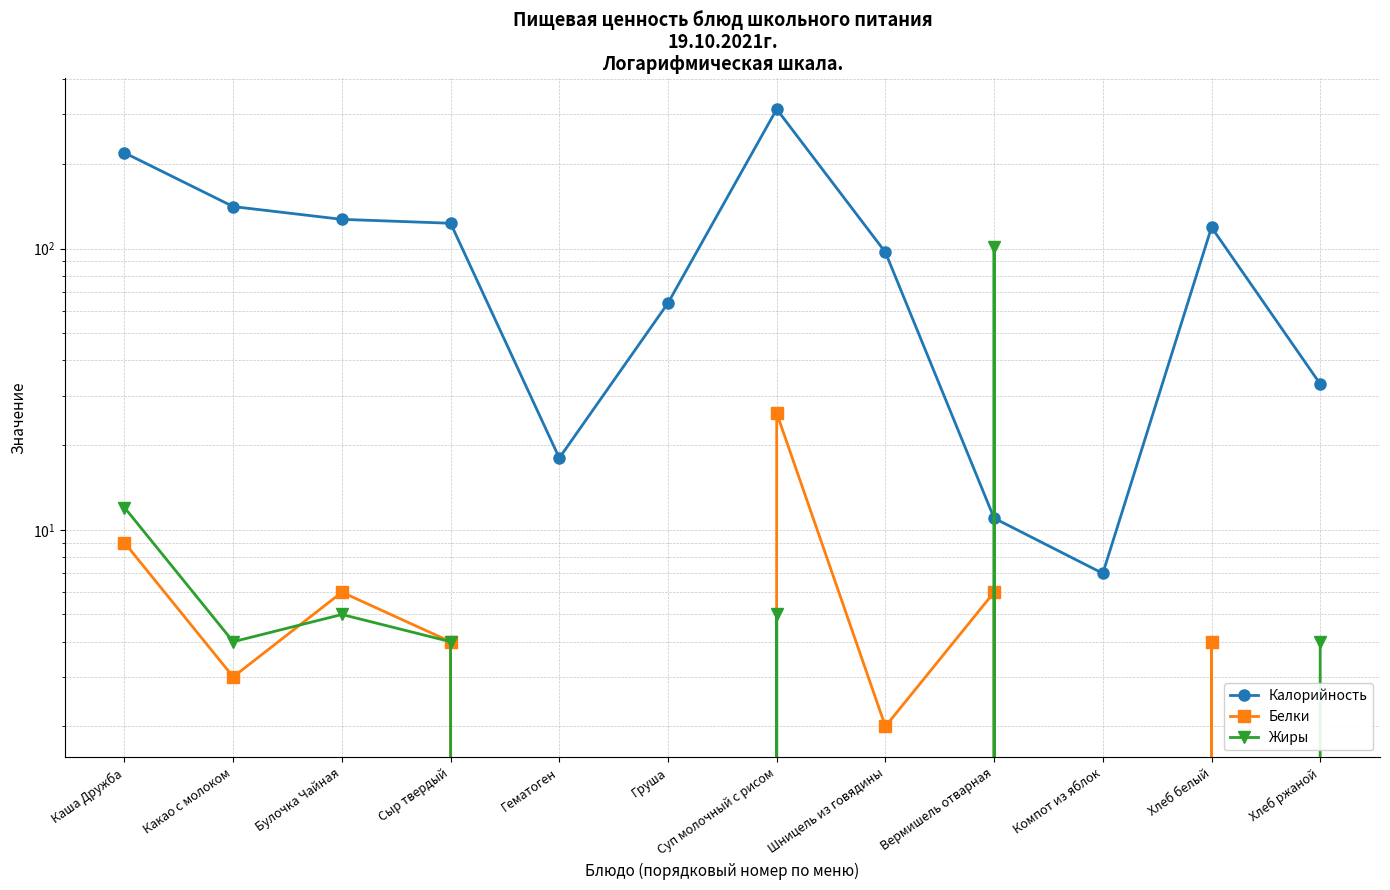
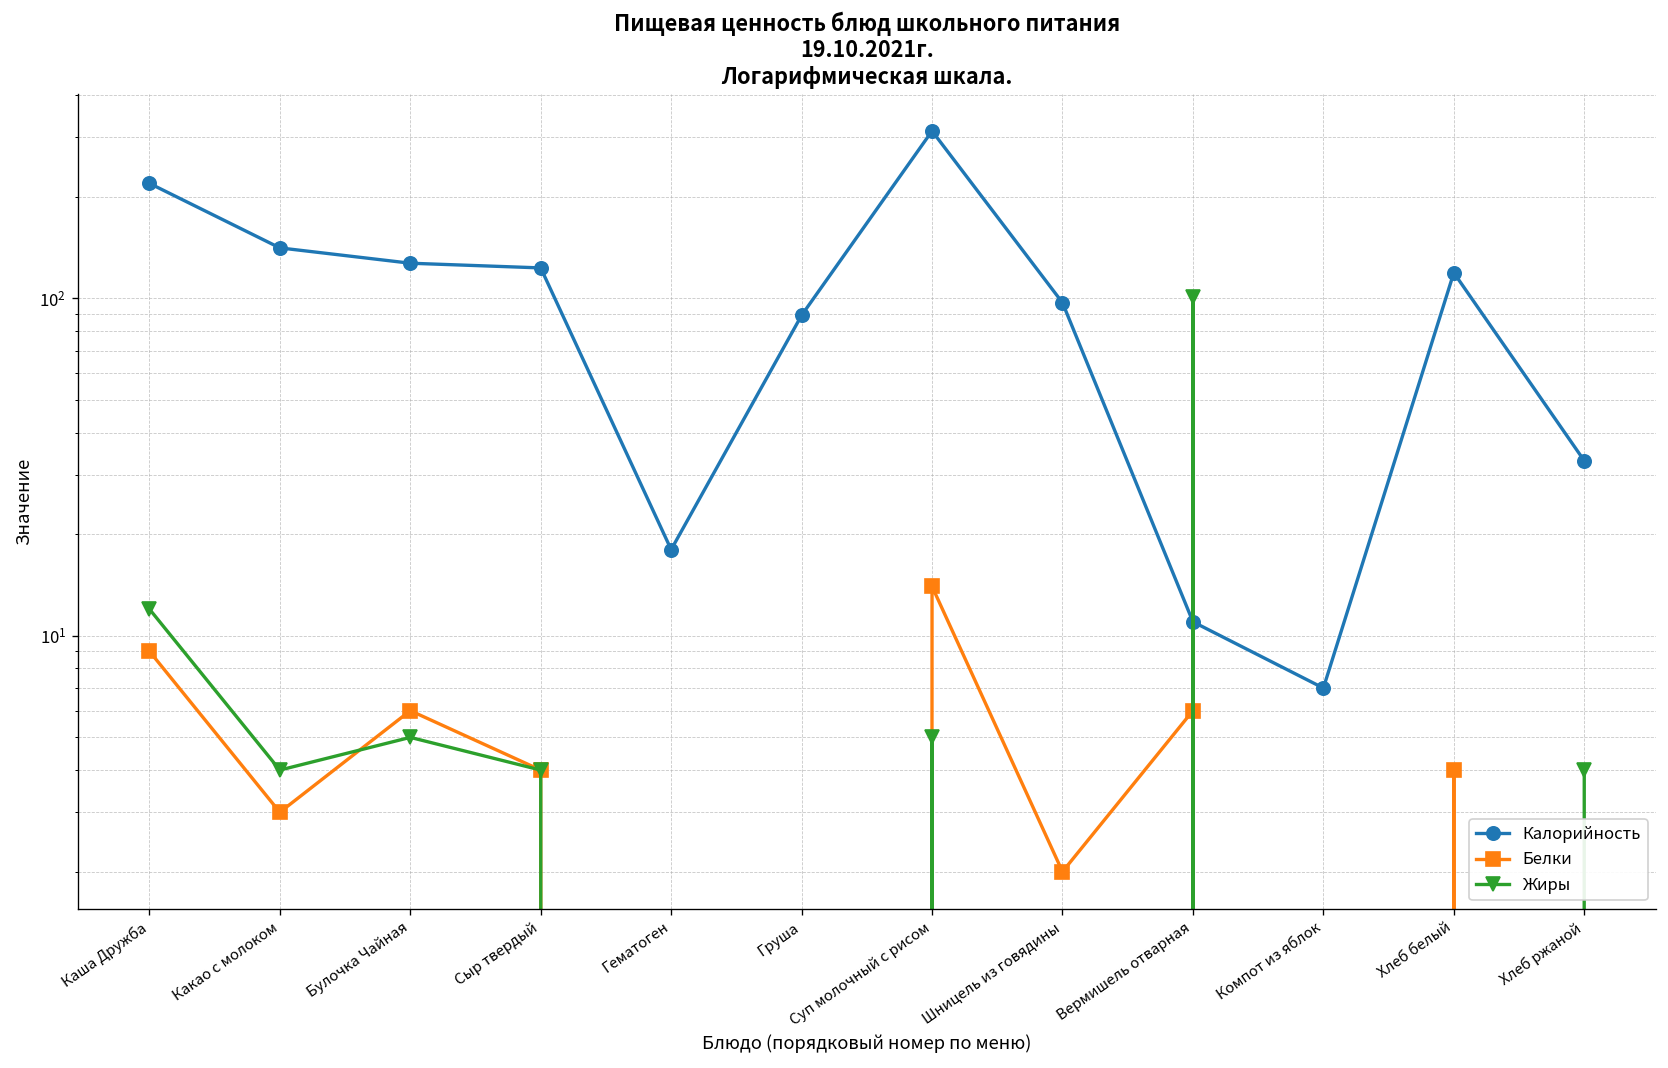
Калорийность, Груша: 64 -> 89
Белки, Суп молочный с рисом: 26 -> 14
